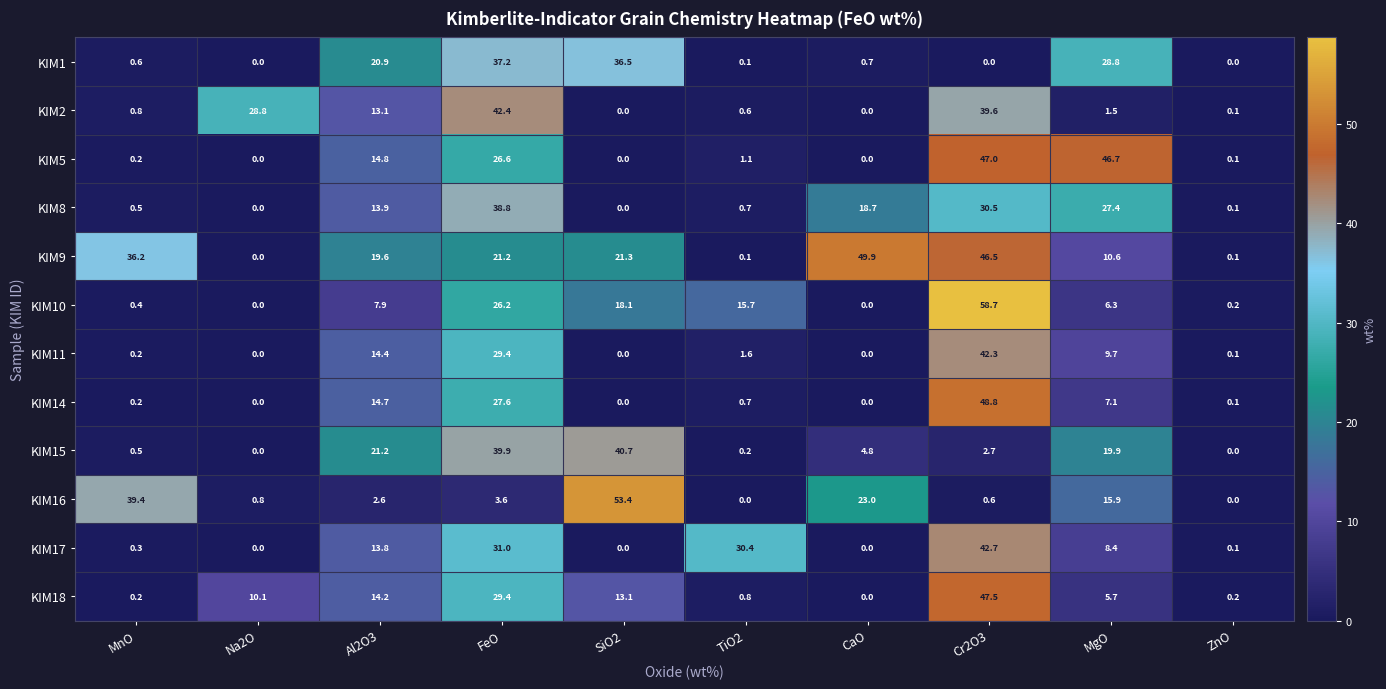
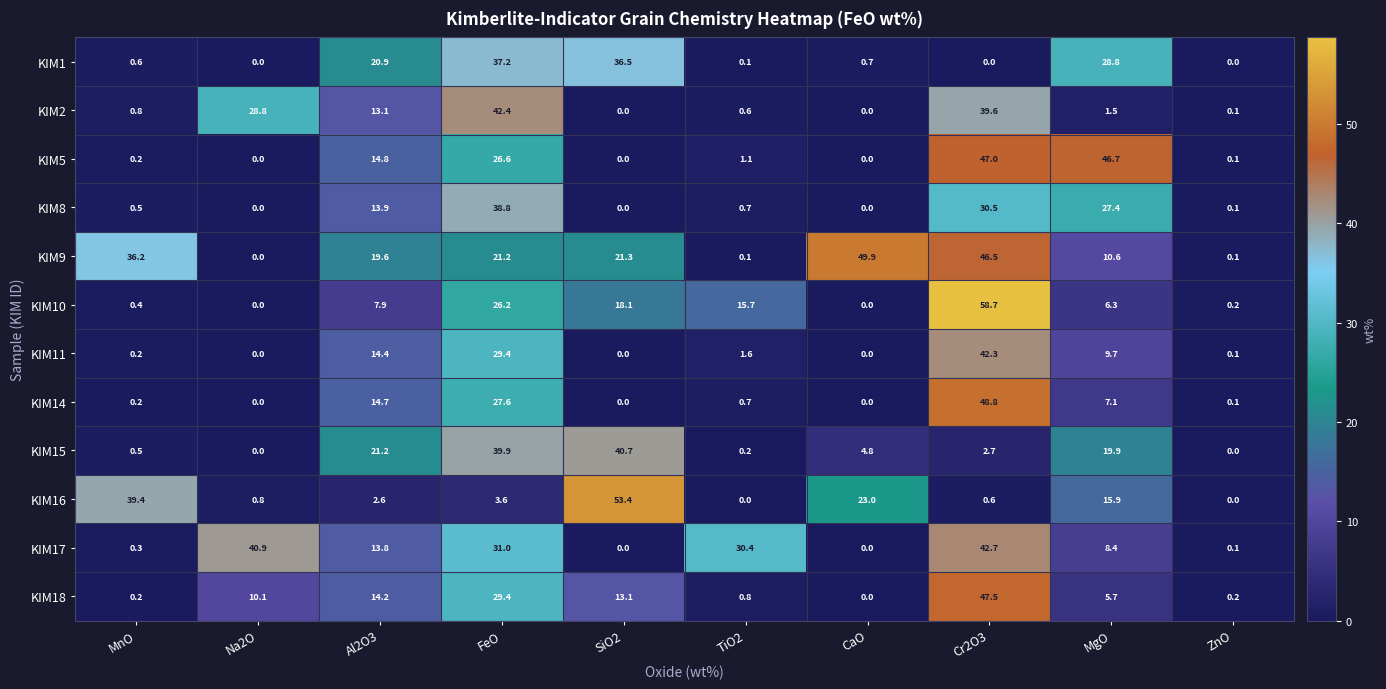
KIM8, CaO: 18.7 -> 0.0
KIM17, Na2O: 0.0 -> 40.9
